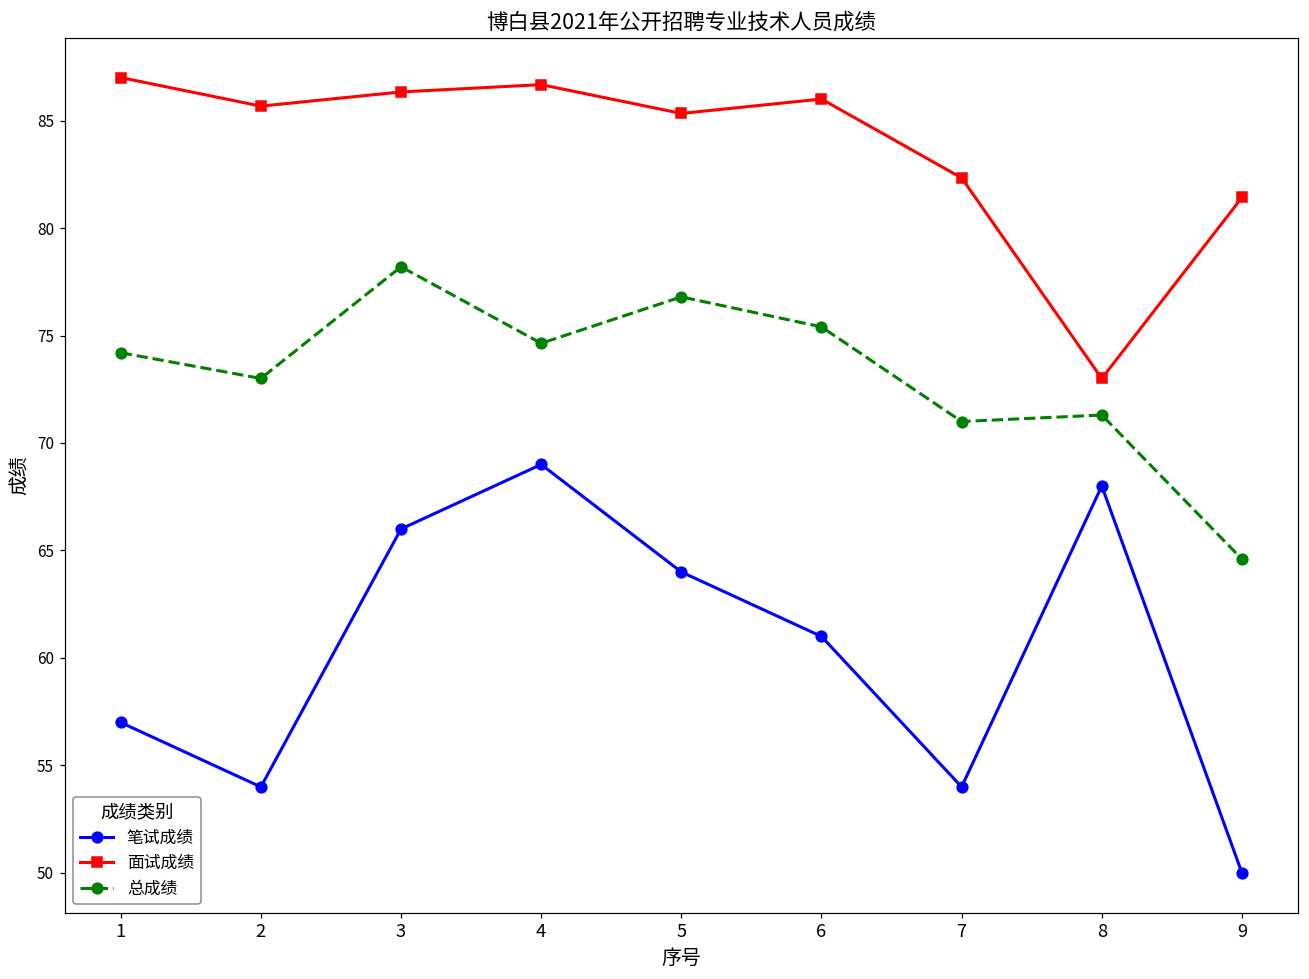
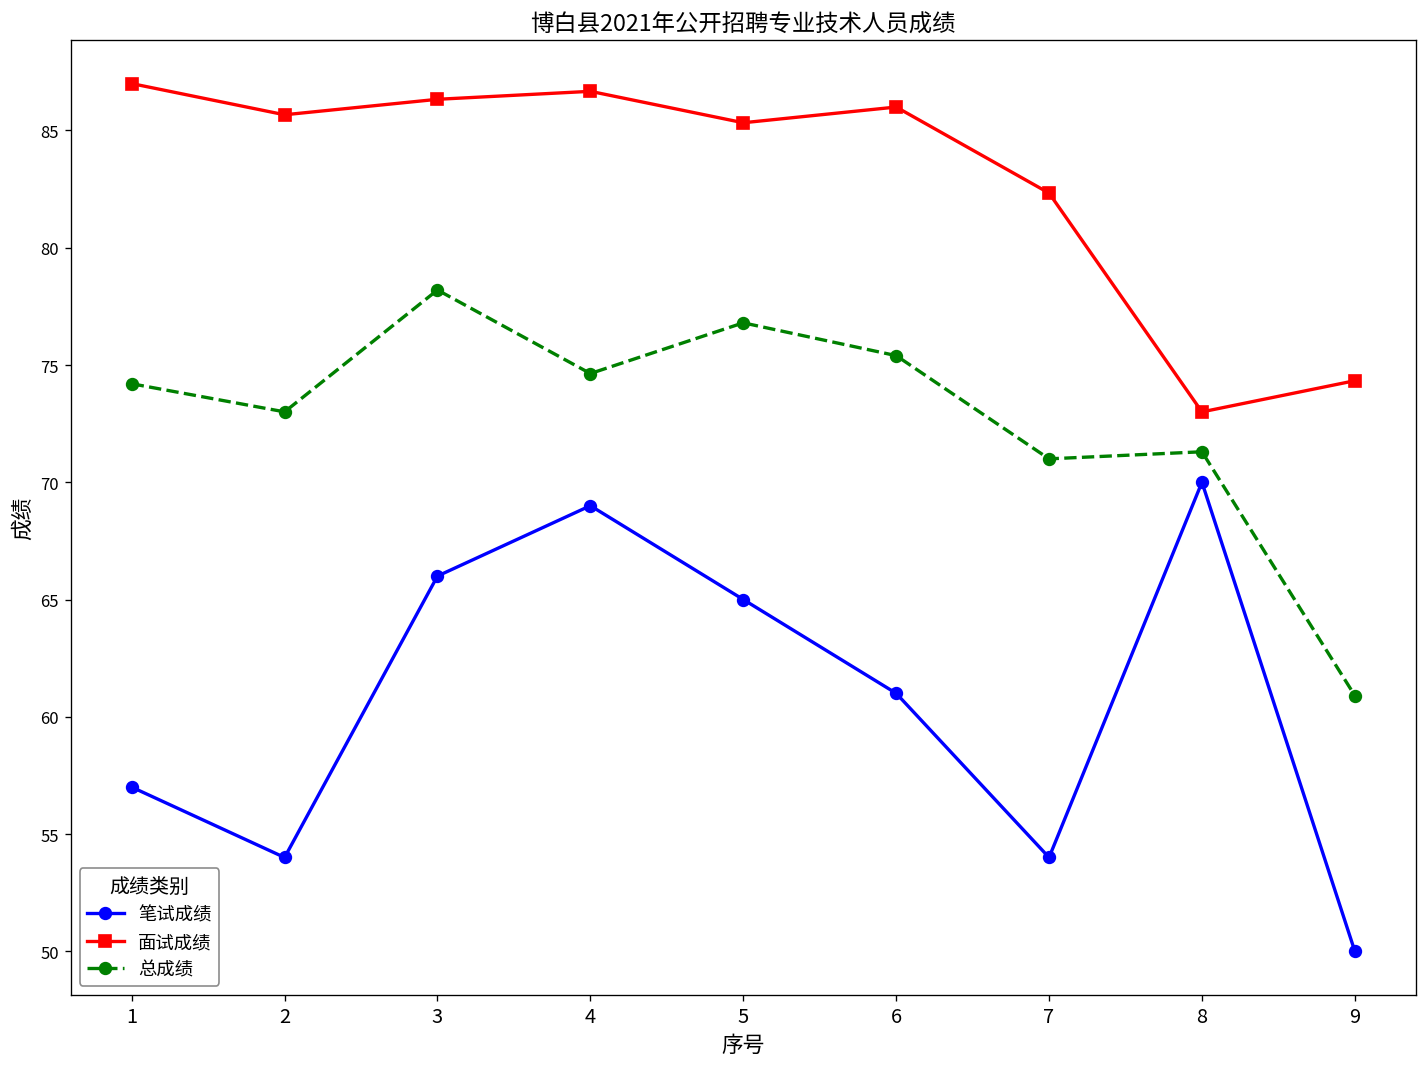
笔试成绩, 5: 64 -> 65
笔试成绩, 8: 68 -> 70
面试成绩, 9: 81.4 -> 74.3
总成绩, 9: 64.6 -> 60.9
